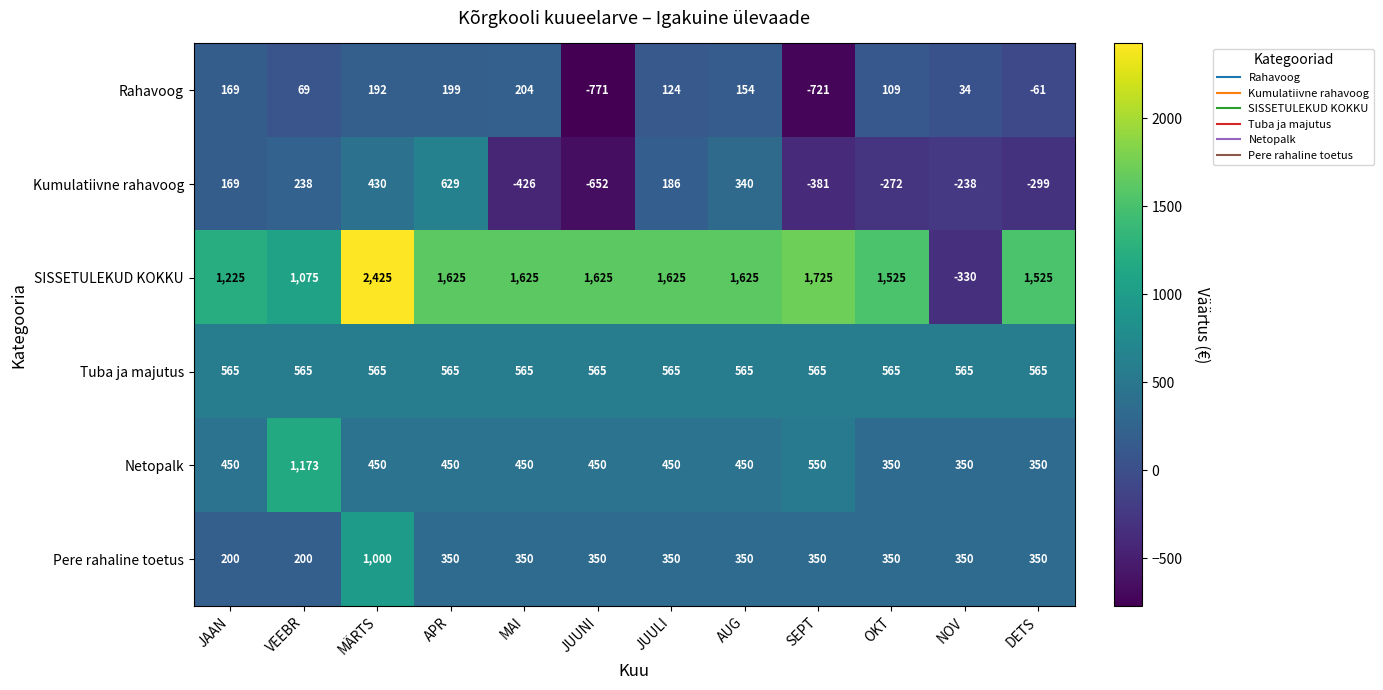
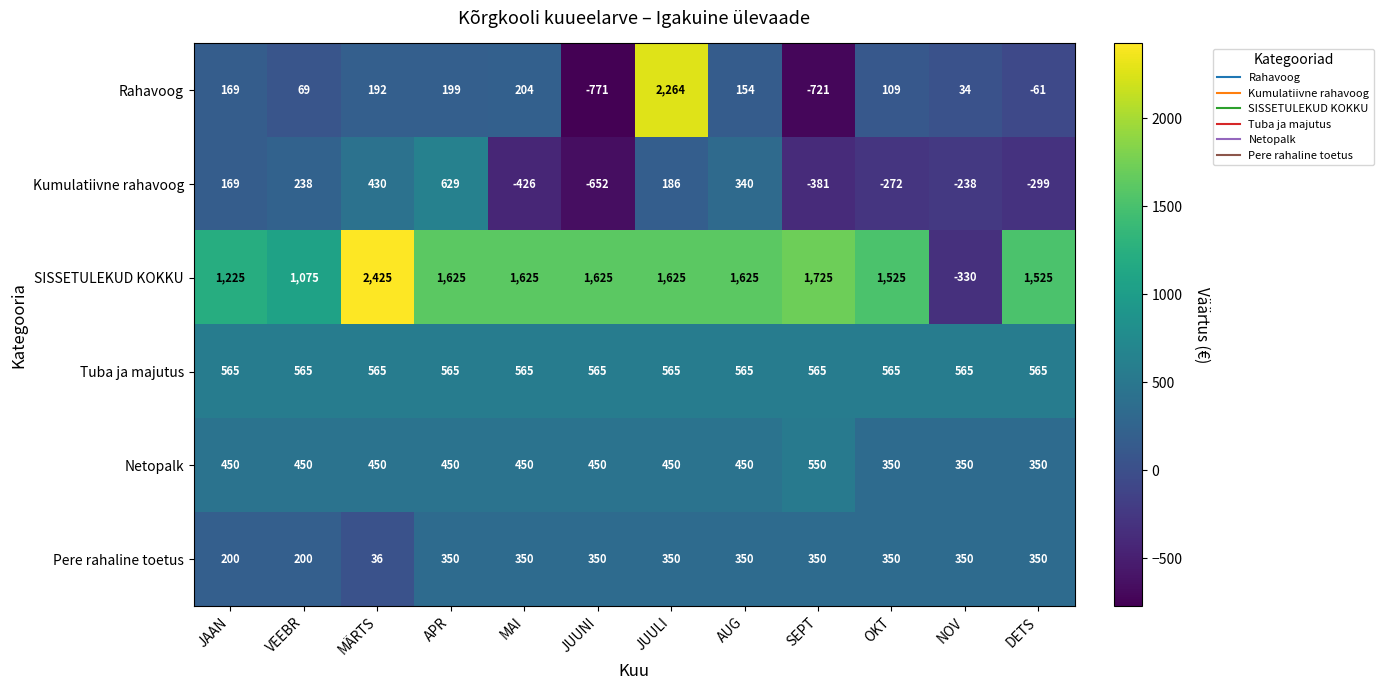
Rahavoog, JUULI: 124 -> 2,264
Netopalk, VEEBR: 1,173 -> 450
Pere rahaline toetus, MÄRTS: 1,000 -> 36
